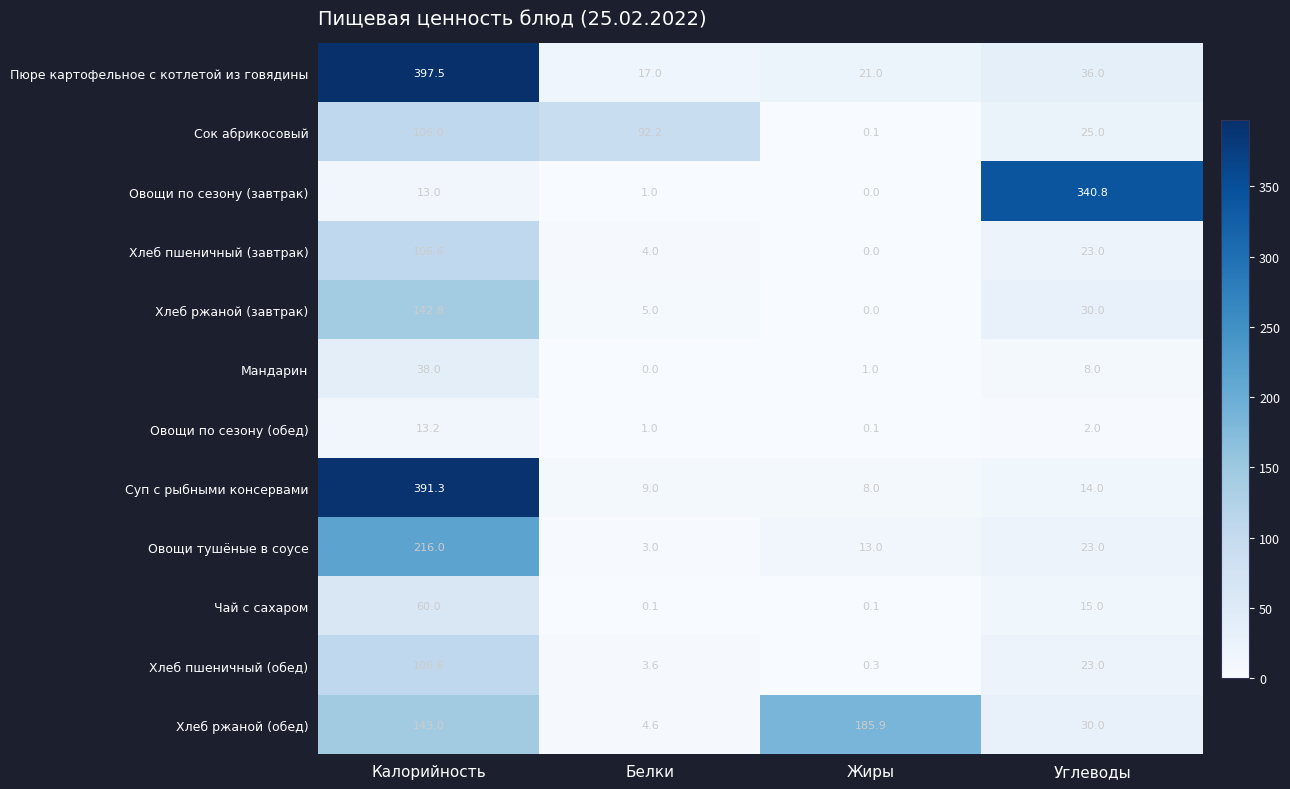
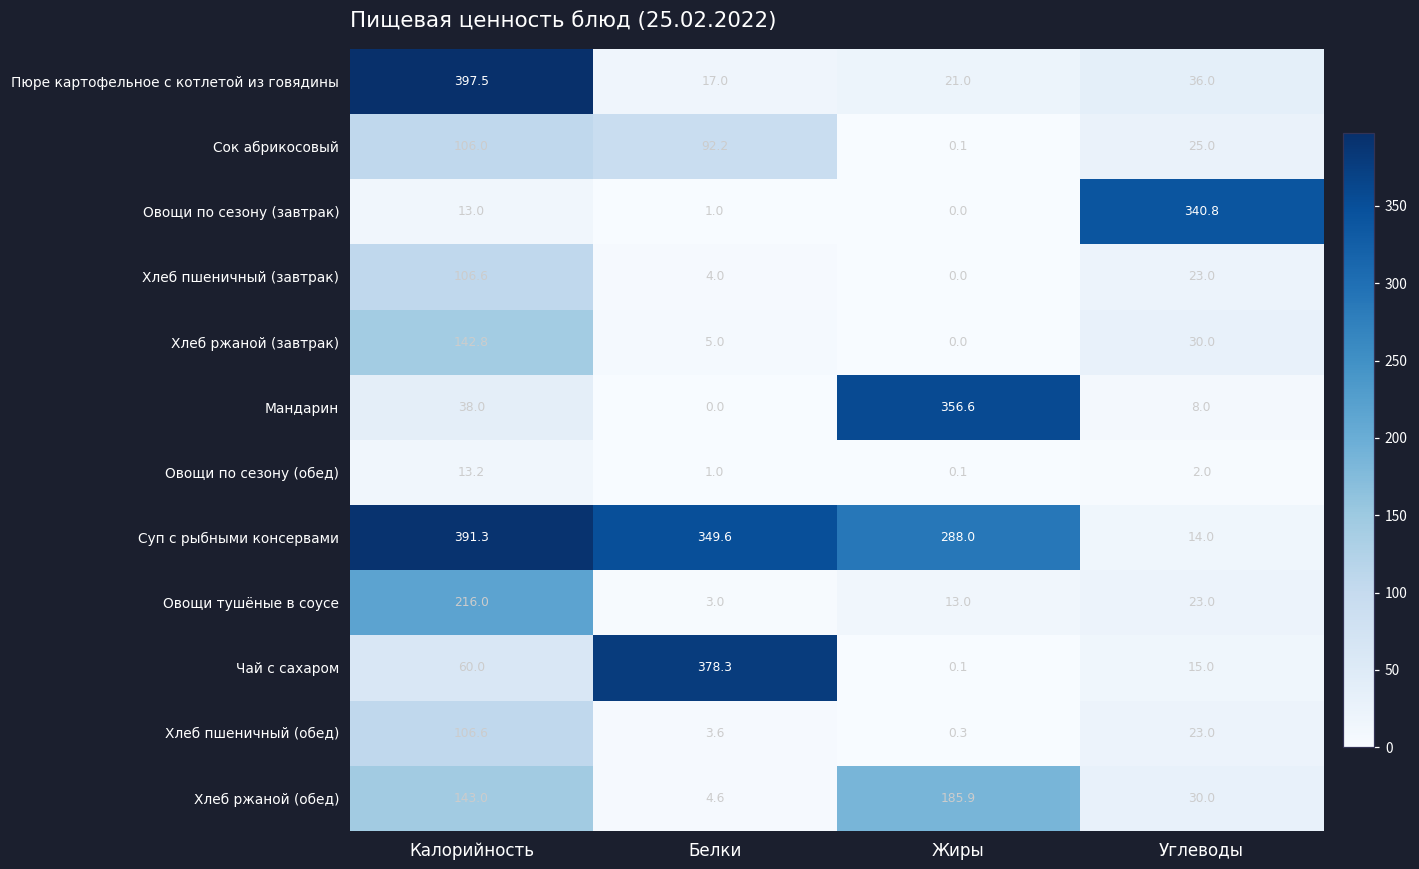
Мандарин, Жиры: 1.0 -> 356.6
Суп с рыбными консервами, Белки: 9.0 -> 349.6
Суп с рыбными консервами, Жиры: 8.0 -> 288.0
Чай с сахаром, Белки: 0.1 -> 378.3
